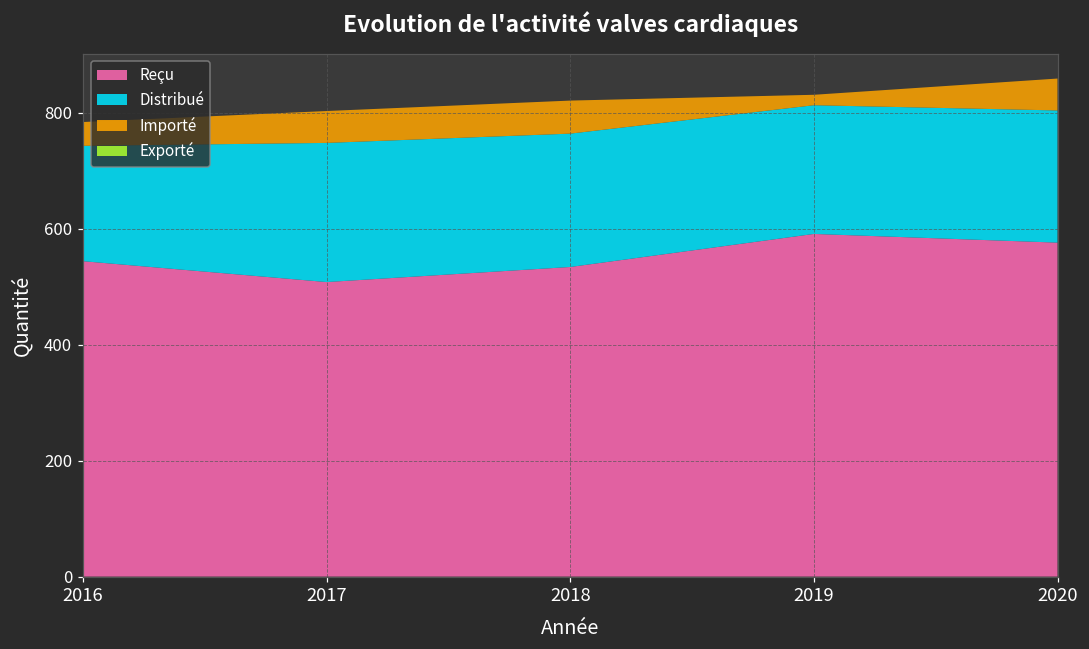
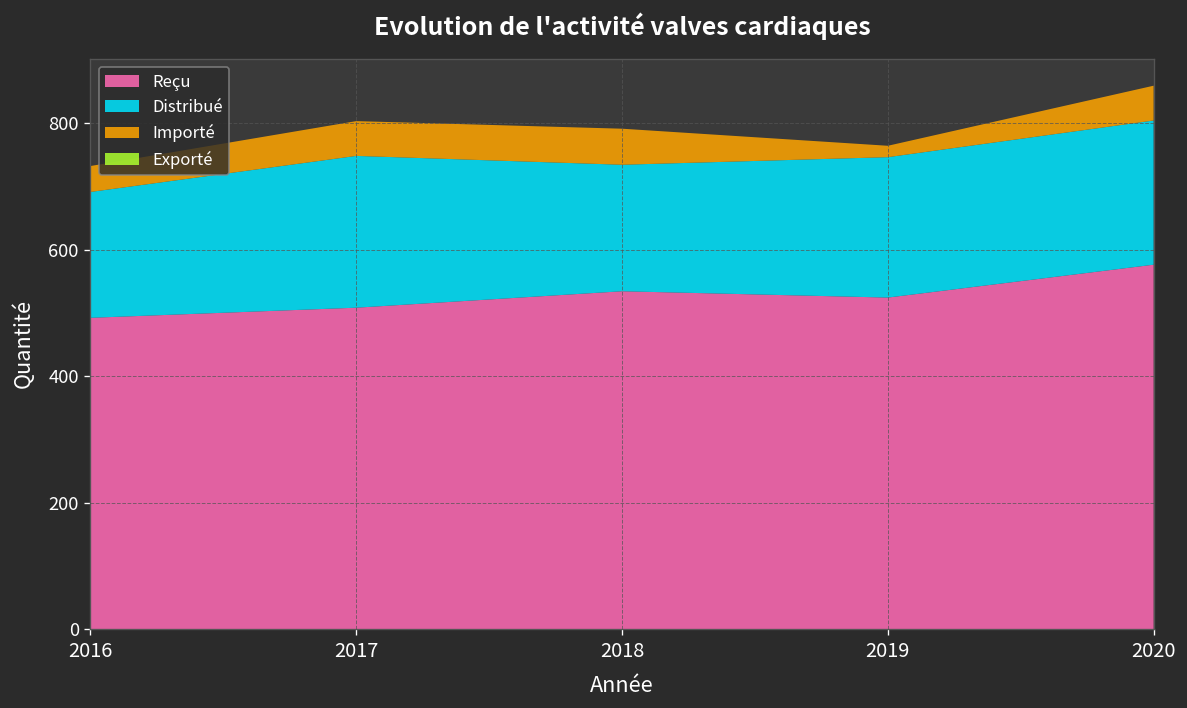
Reçu, 2016: 540 -> 490
Distribué, 2018: 230 -> 200
Reçu, 2019: 590 -> 520
